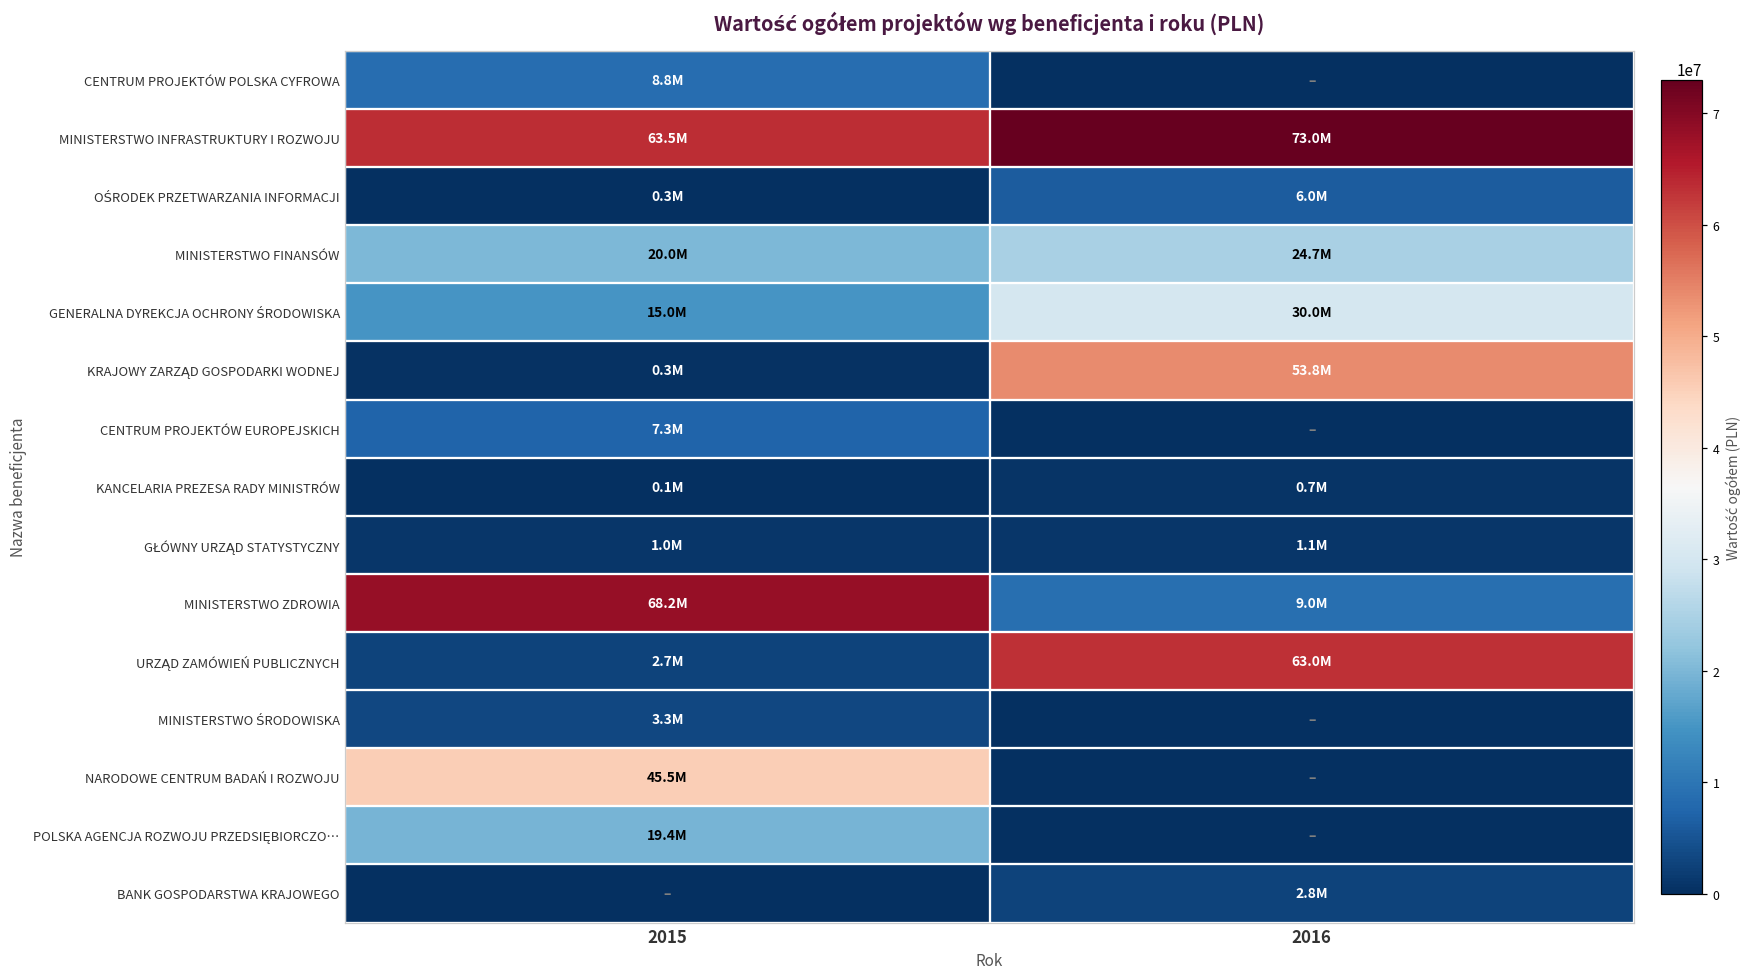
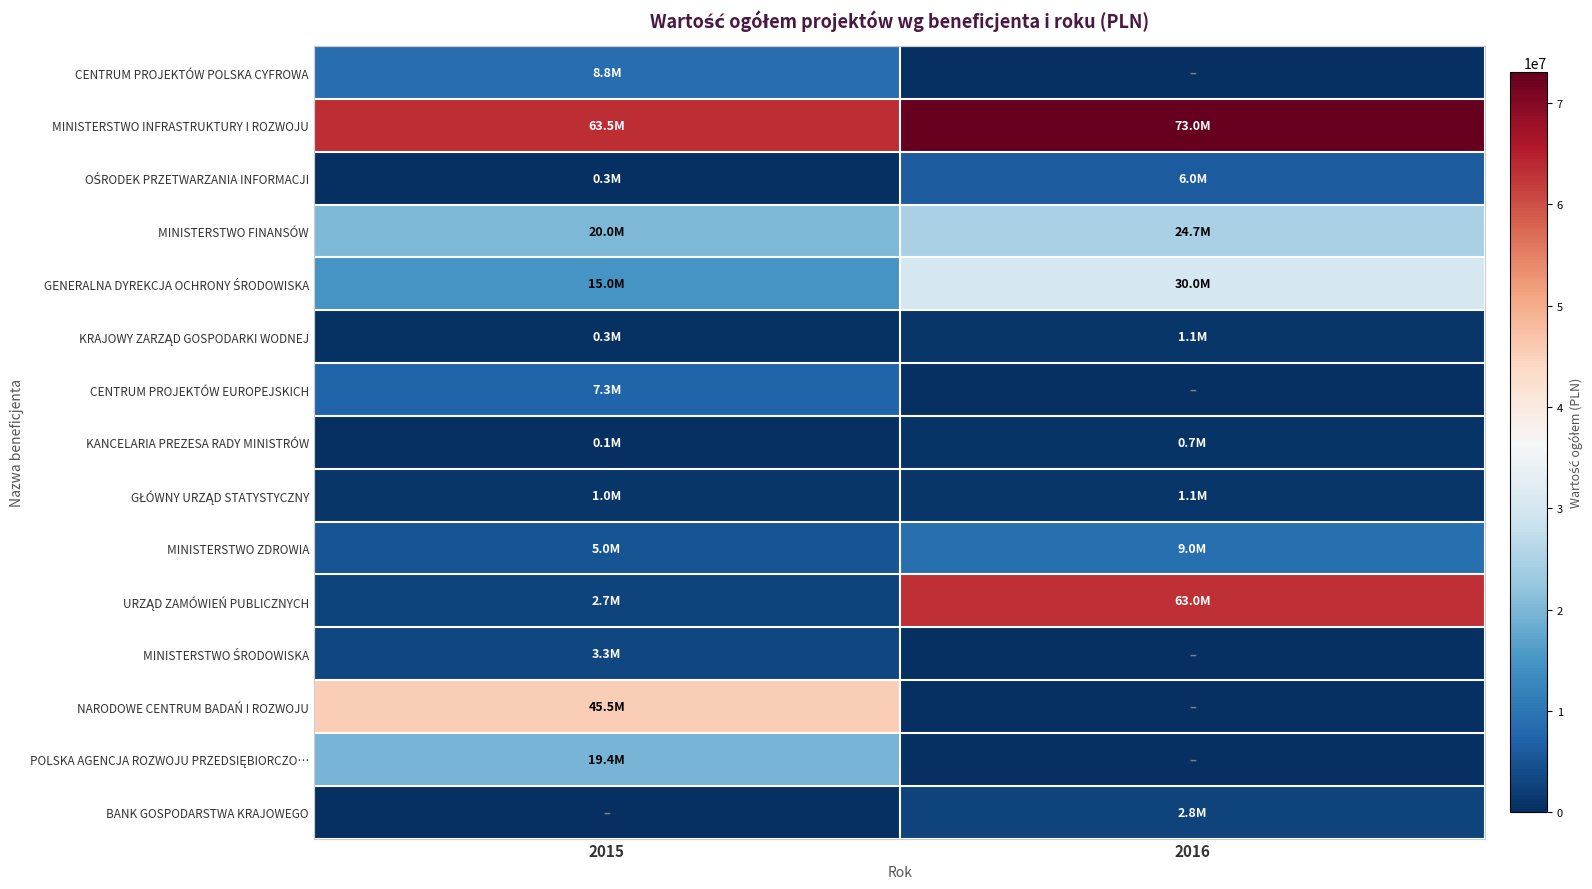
KRAJOWY ZARZĄD GOSPODARKI WODNEJ, 2016: 53.8M -> 1.1M
MINISTERSTWO ZDROWIA, 2015: 68.2M -> 5.0M
